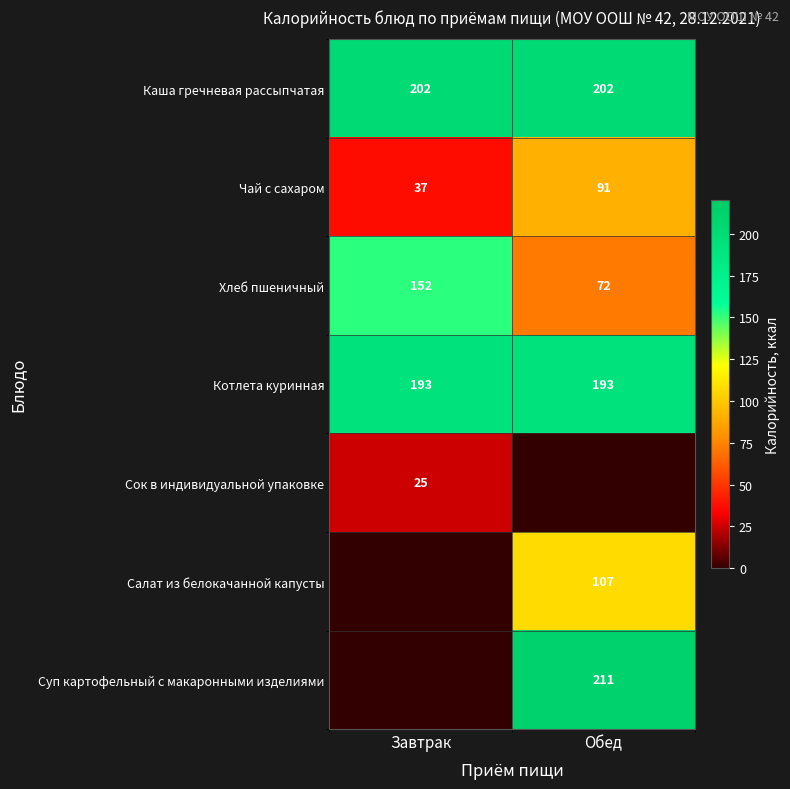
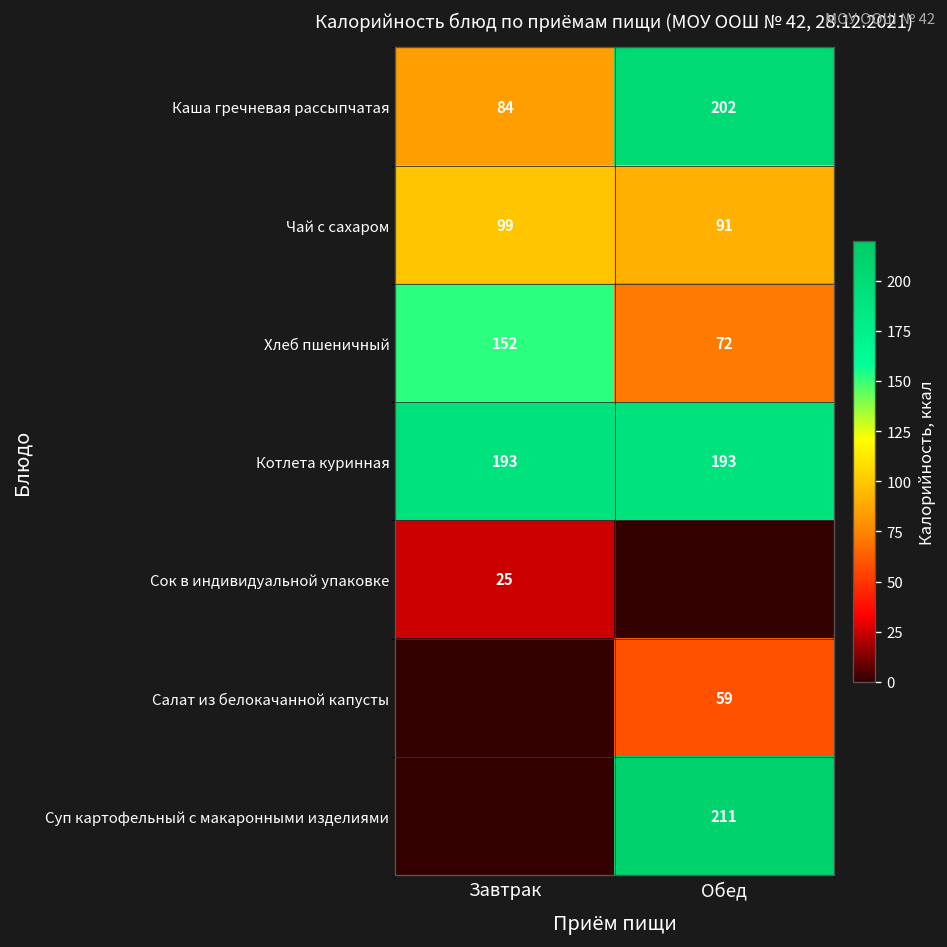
Каша гречневая рассыпчатая, Завтрак: 202 -> 84
Чай с сахаром, Завтрак: 37 -> 99
Салат из белокачанной капусты, Обед: 107 -> 59
